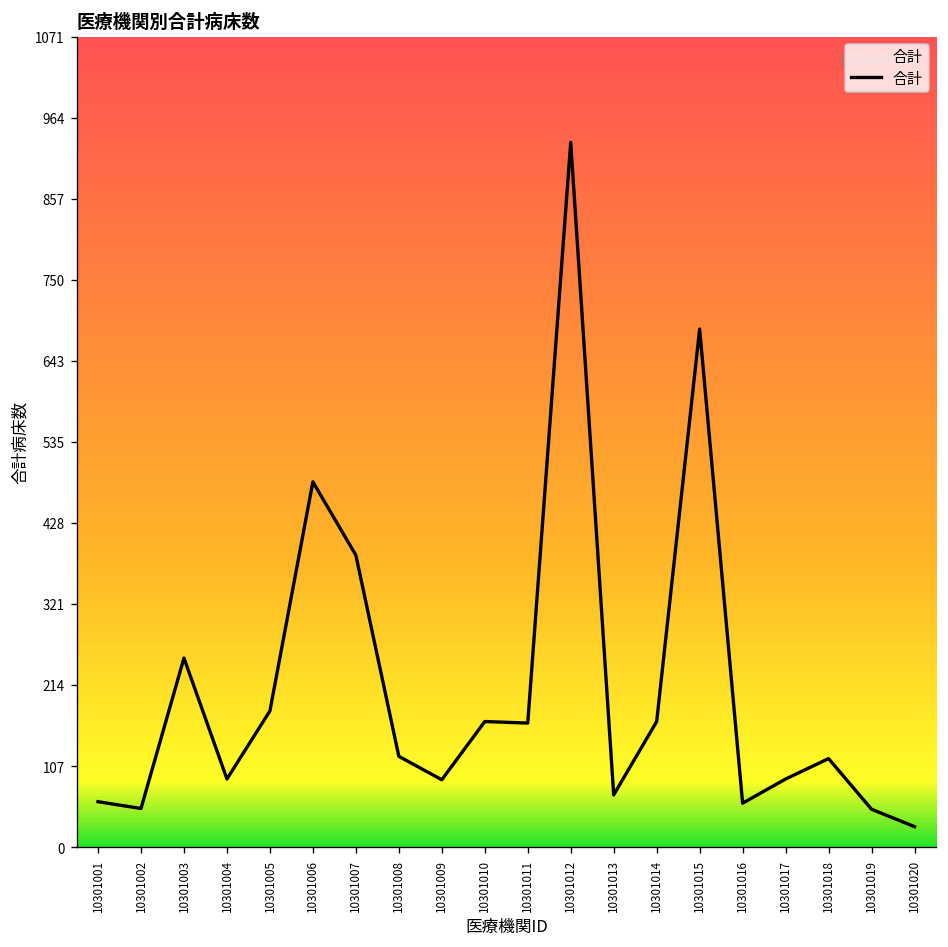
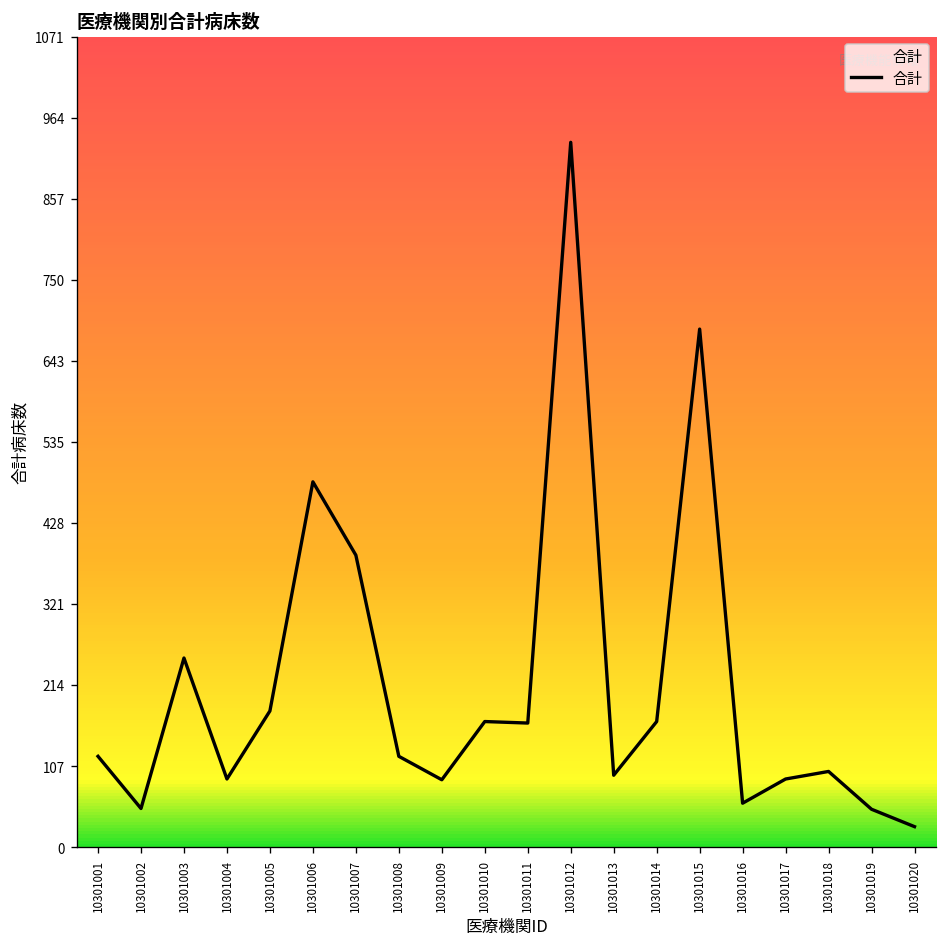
10301001: 60 -> 120
10301013: 70 -> 100
10301018: 120 -> 100
